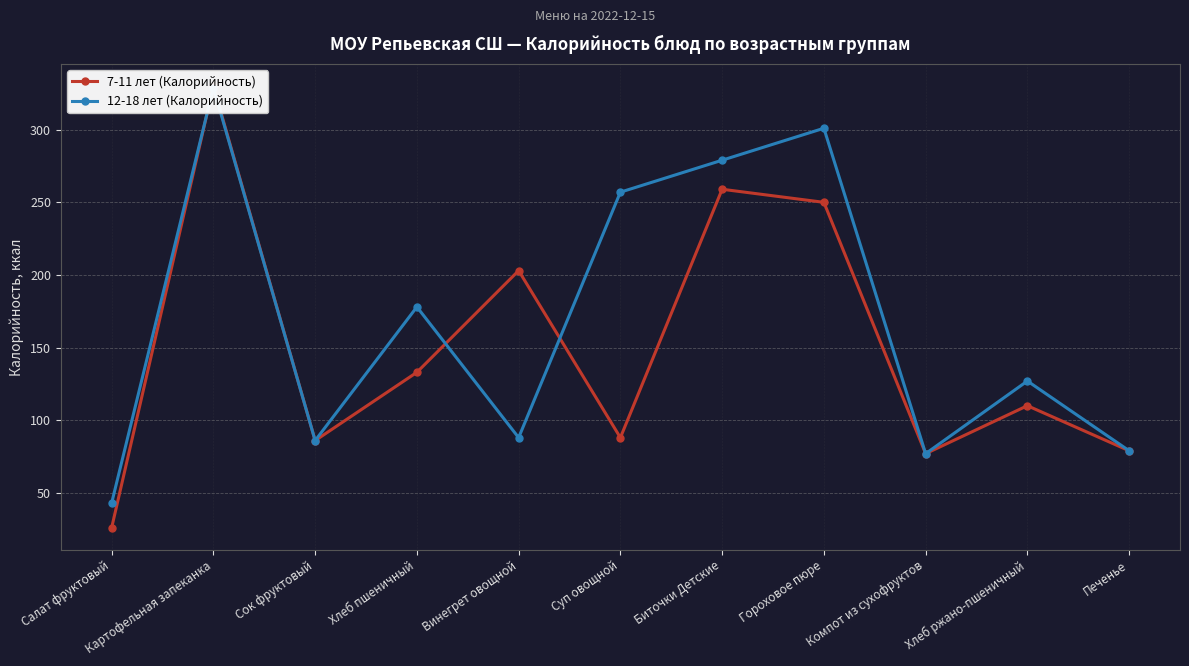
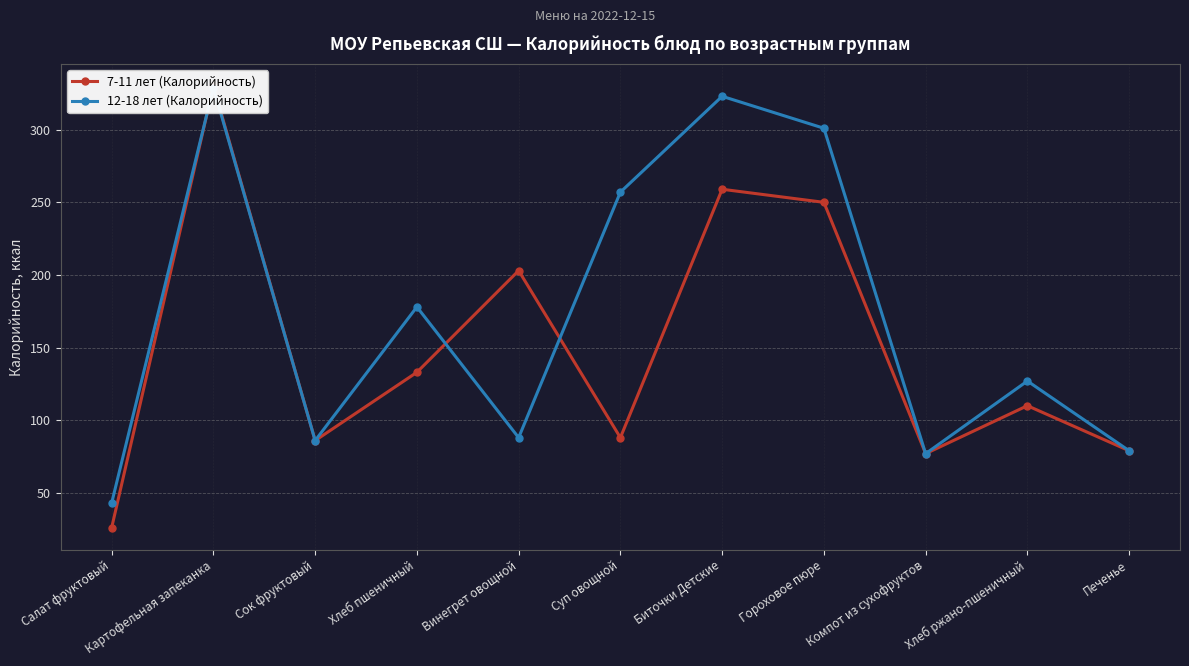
12-18 лет (Калорийность), Биточки Детские: 279 -> 323
